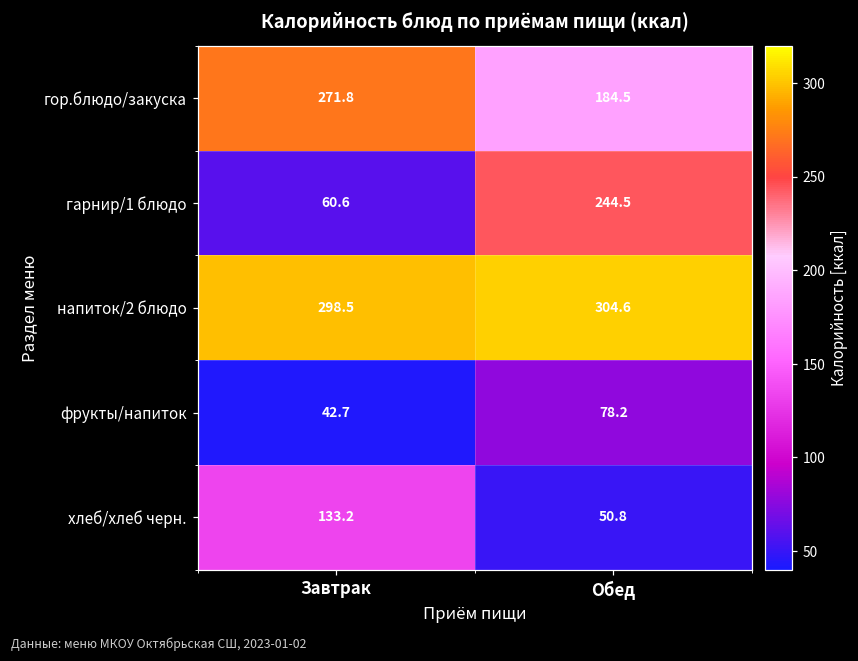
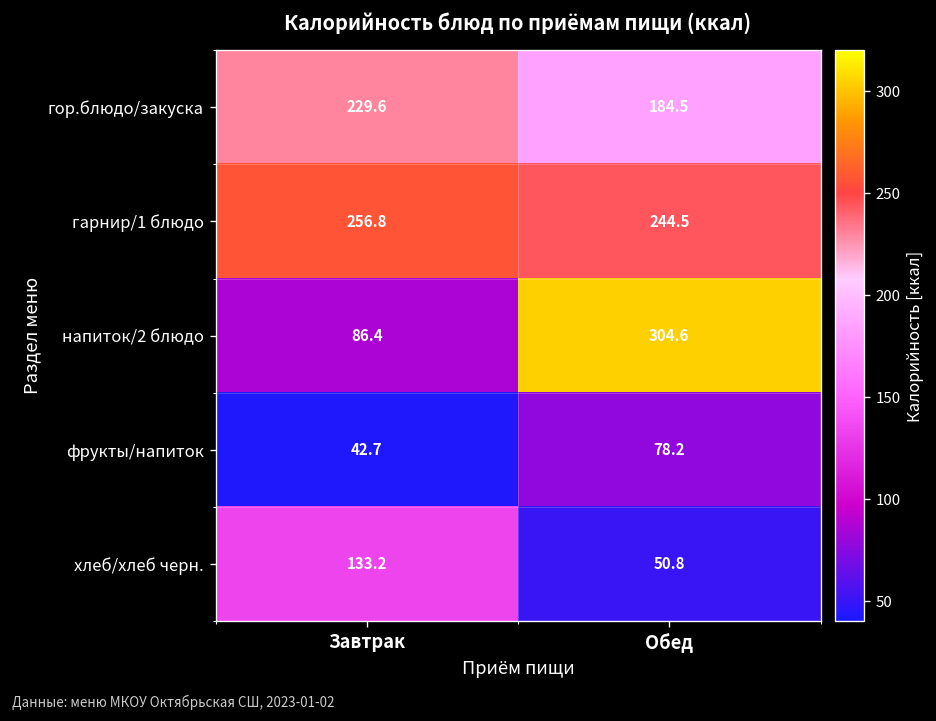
гор.блюдо/закуска, Завтрак: 271.8 -> 229.6
гарнир/1 блюдо, Завтрак: 60.6 -> 256.8
напиток/2 блюдо, Завтрак: 298.5 -> 86.4
